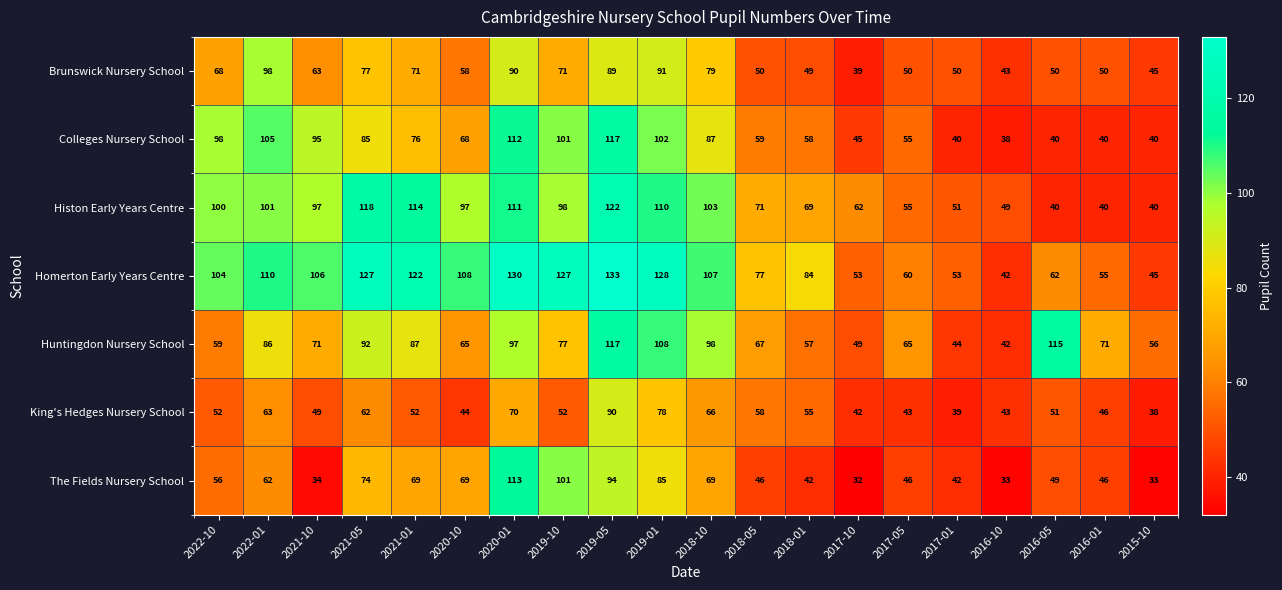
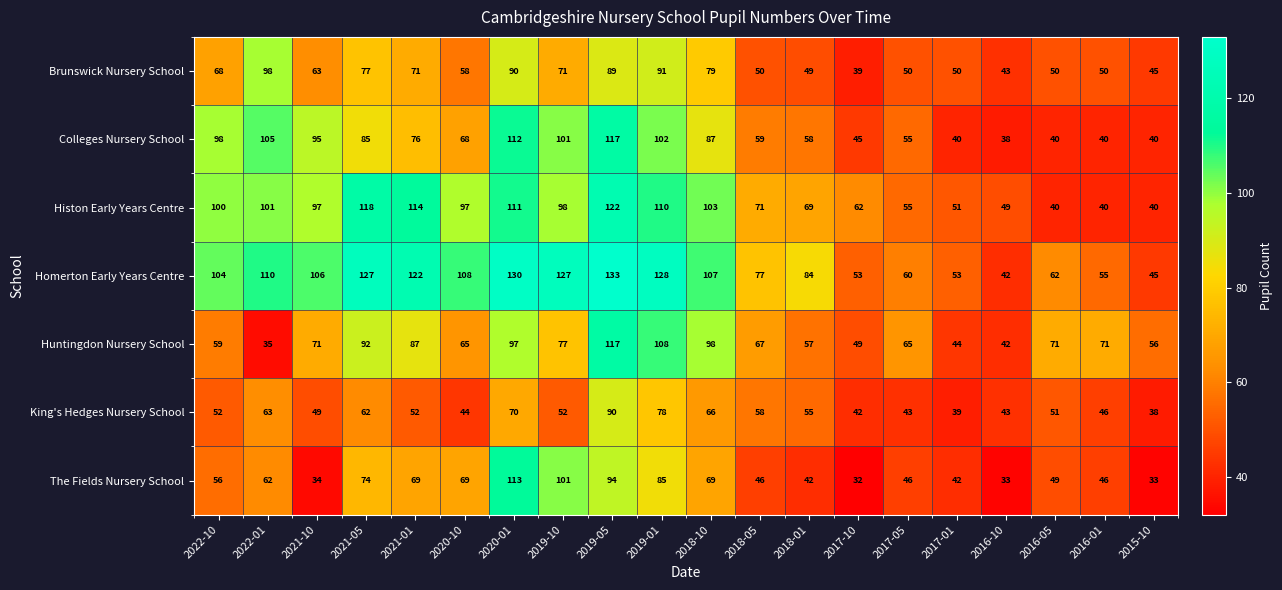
Huntingdon Nursery School, 2022-01: 86 -> 35
Huntingdon Nursery School, 2016-05: 115 -> 71
